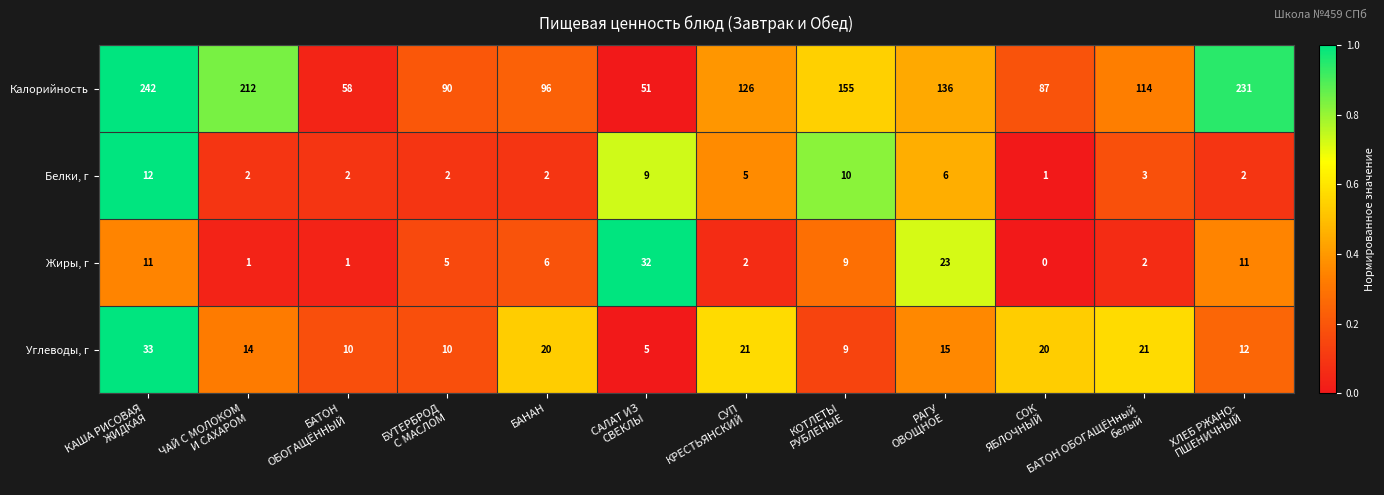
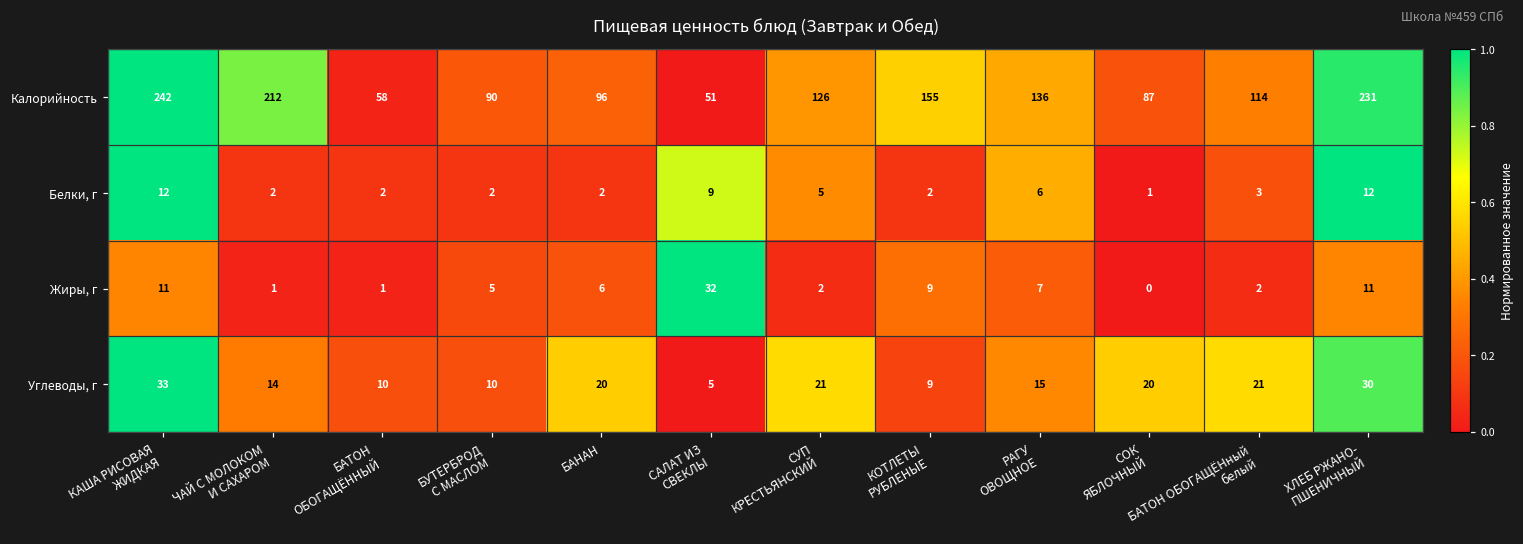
Белки, г, КОТЛЕТЫ РУБЛЕНЫЕ: 10 -> 2
Белки, г, ХЛЕБ РЖАНО- ПШЕНИЧНЫЙ: 2 -> 12
Жиры, г, РАГУ ОВОЩНОЕ: 23 -> 7
Углеводы, г, ХЛЕБ РЖАНО- ПШЕНИЧНЫЙ: 12 -> 30
